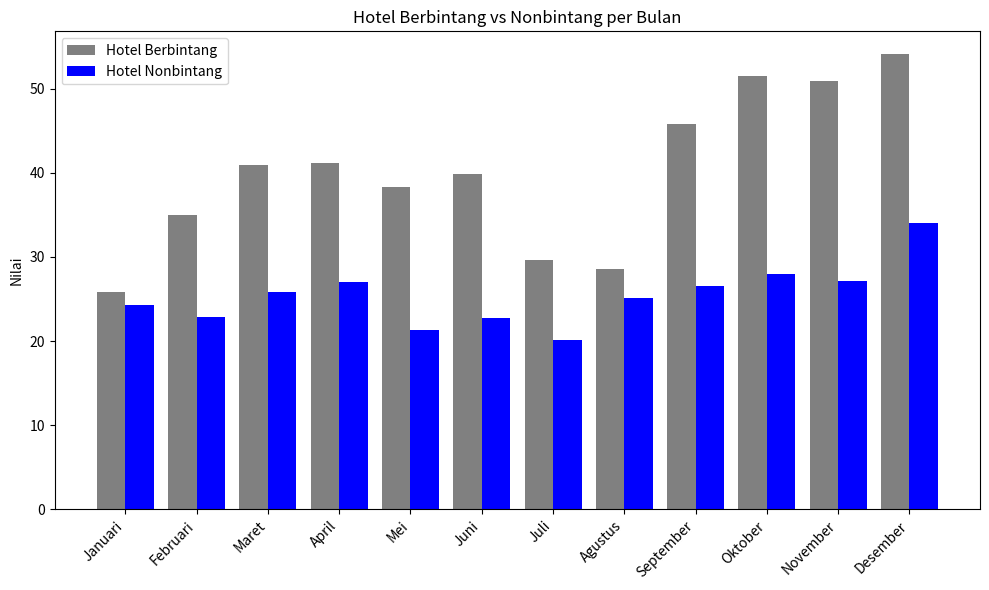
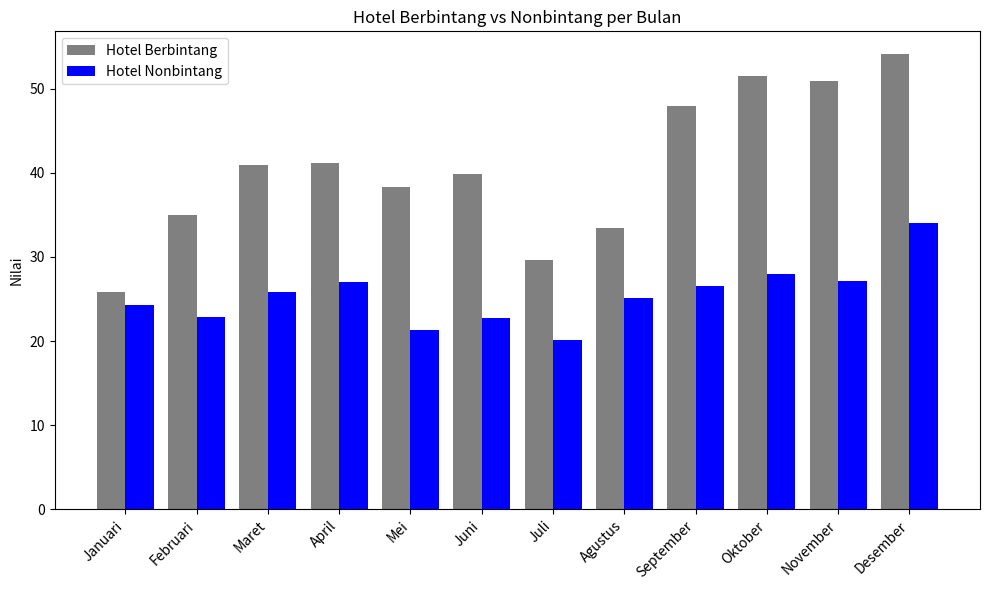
Hotel Berbintang, Agustus: 29 -> 33
Hotel Berbintang, September: 46 -> 48
